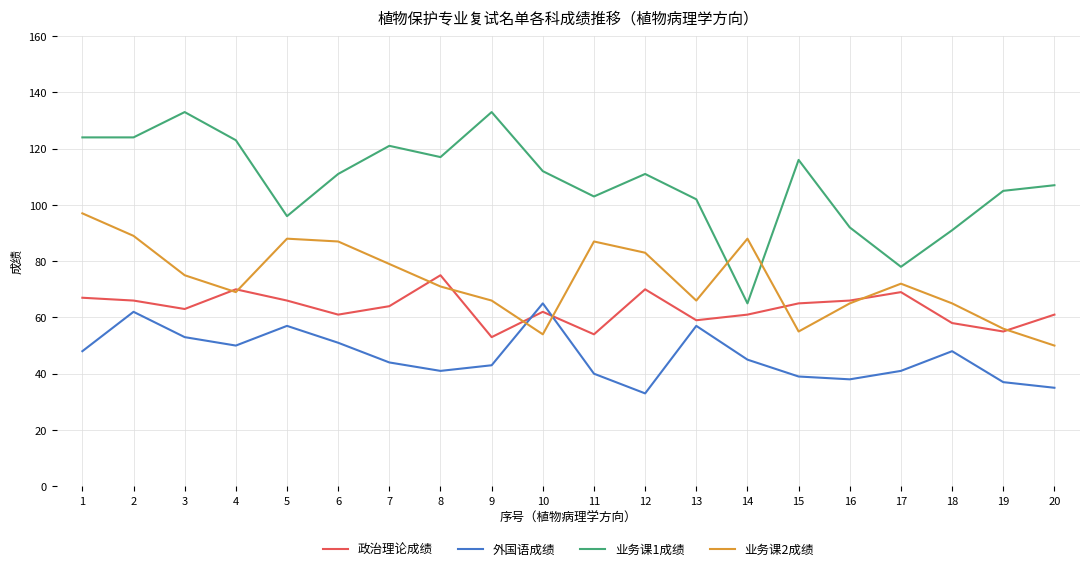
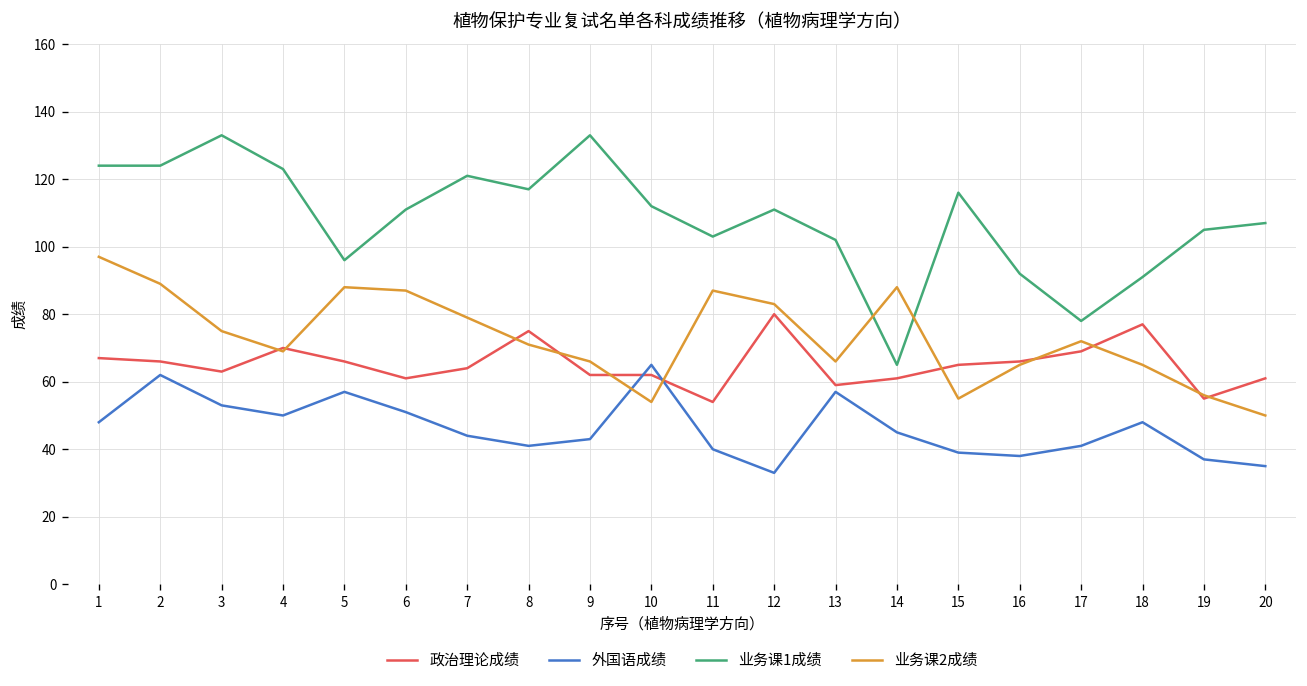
政治理论成绩, 9: 53 -> 62
政治理论成绩, 12: 70 -> 80
政治理论成绩, 18: 58 -> 77
